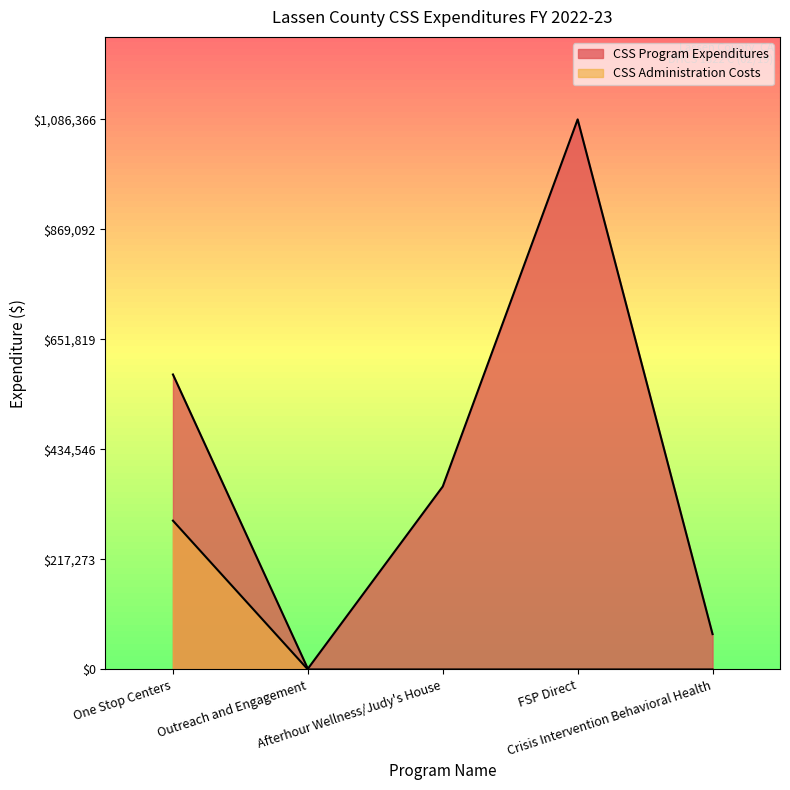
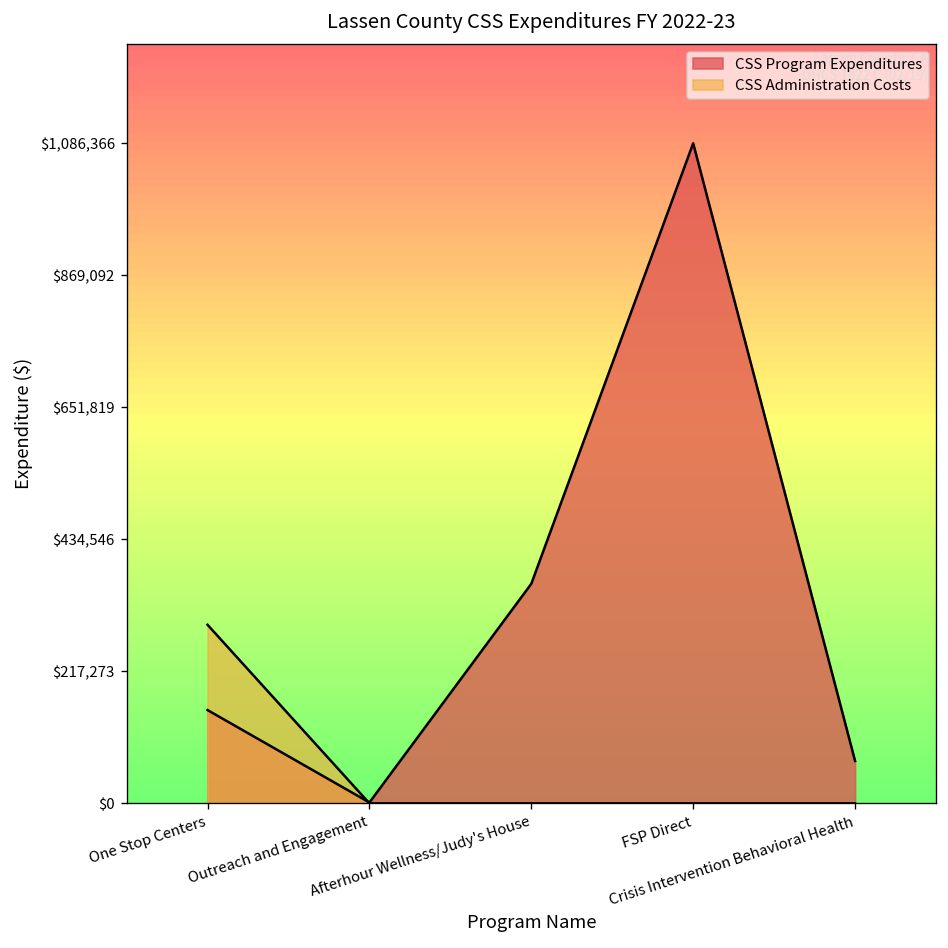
CSS Program Expenditures, One Stop Centers: $580,000 -> $150,000
